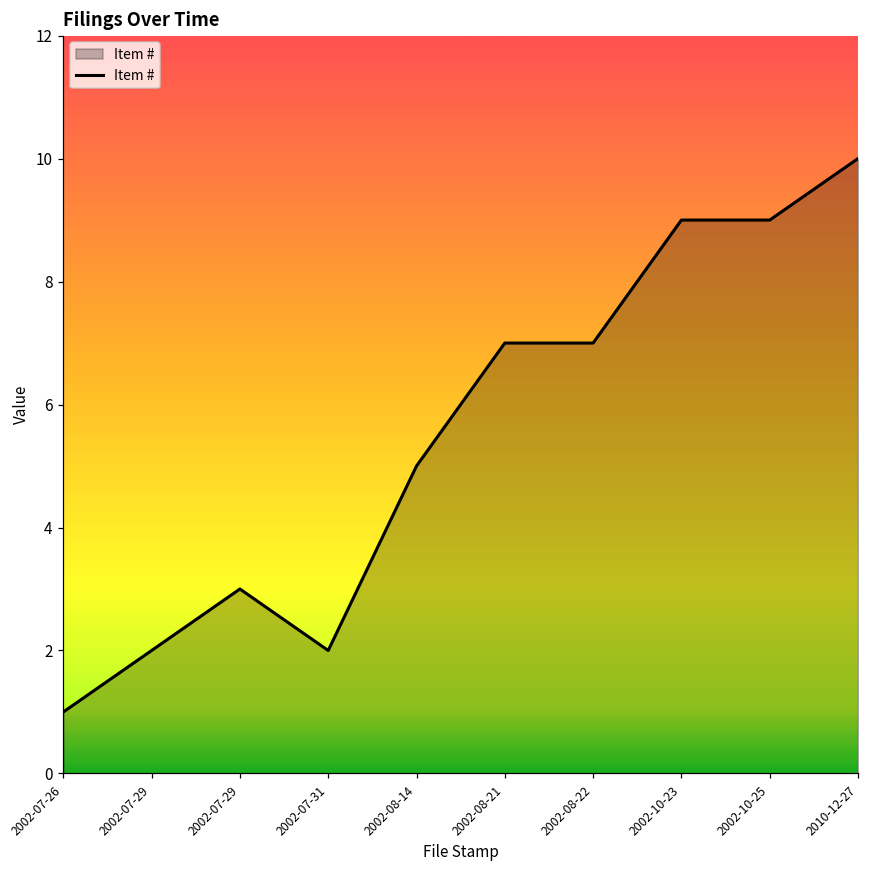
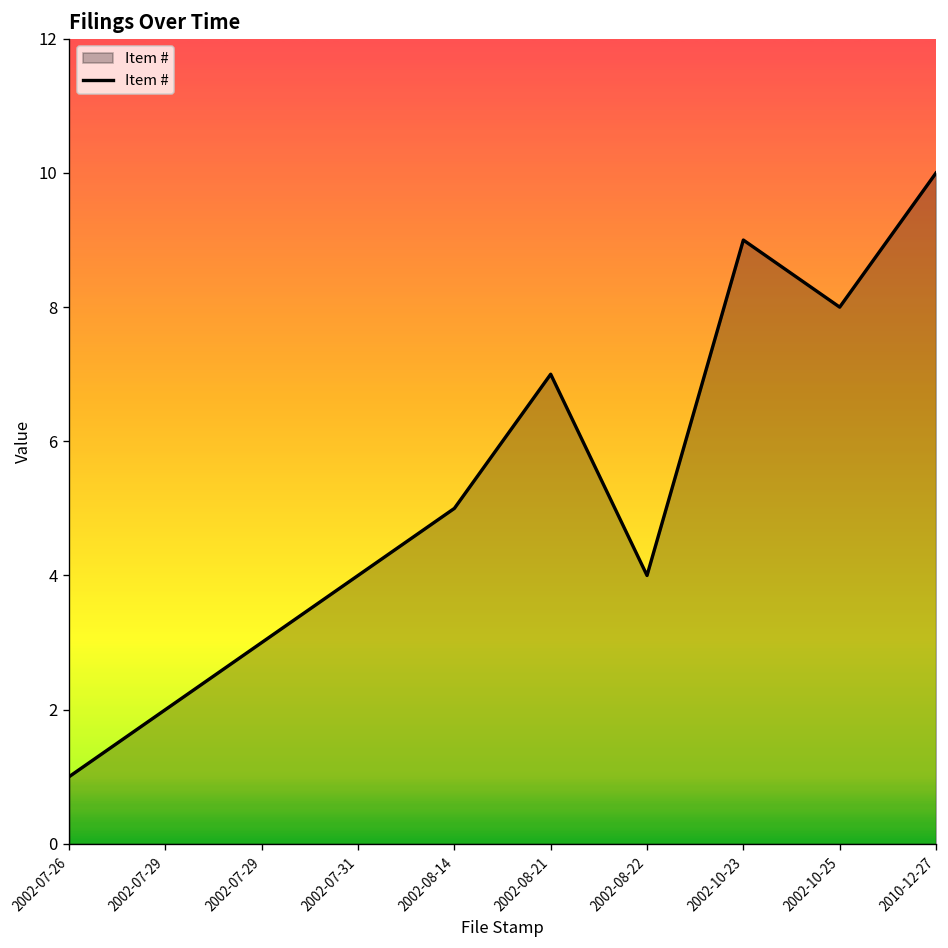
2002-07-31: 2 -> 4
2002-08-22: 7 -> 4
2002-10-25: 9 -> 8
